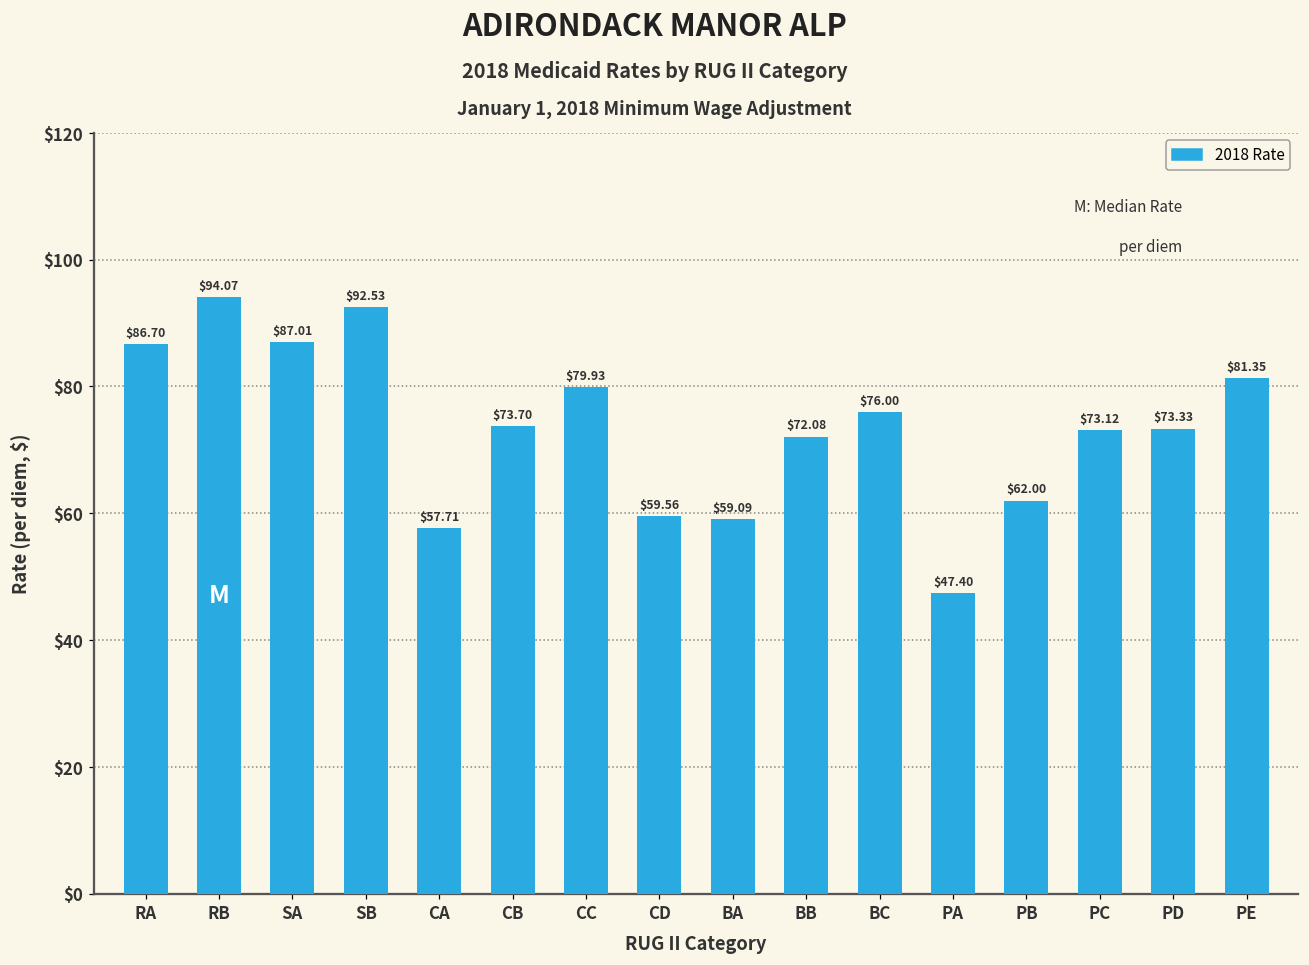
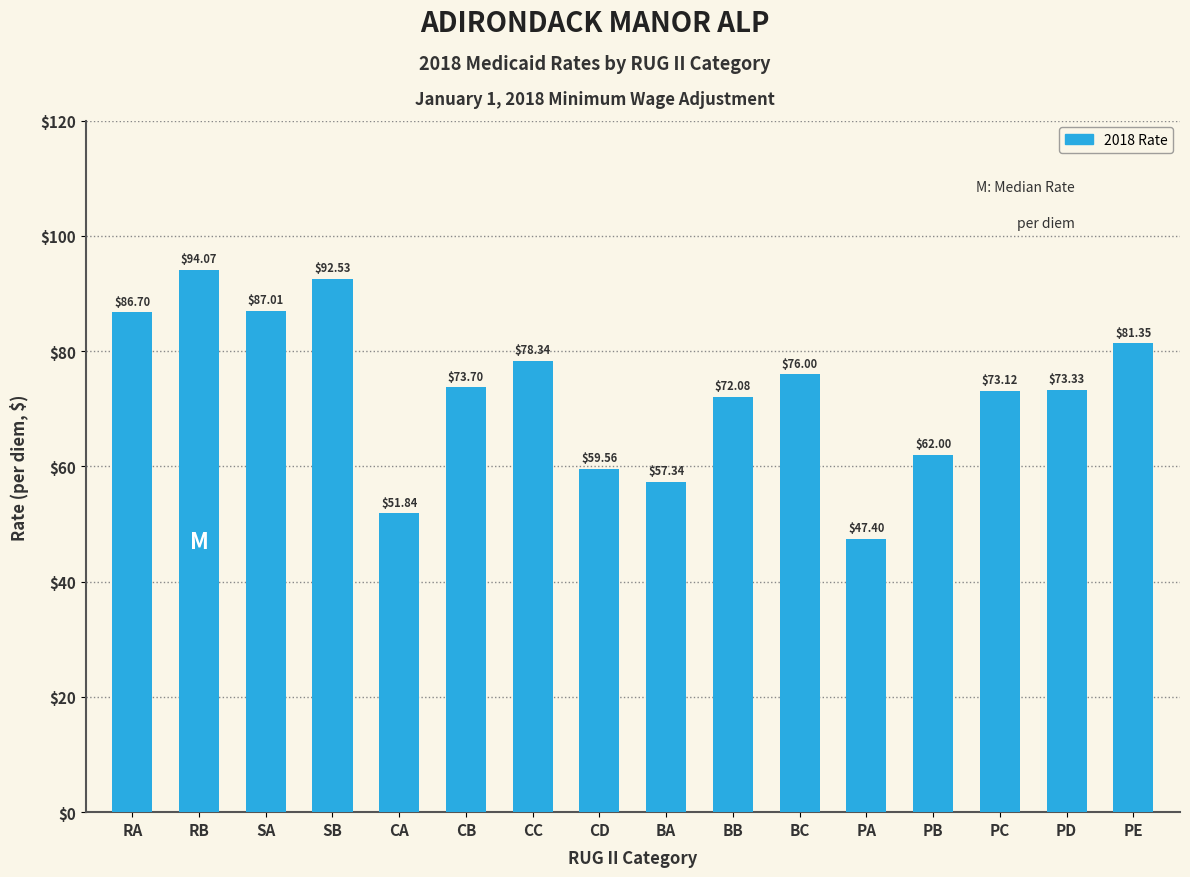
CA: $57.71 -> $51.84
CC: $79.93 -> $78.34
BA: $59.09 -> $57.34
